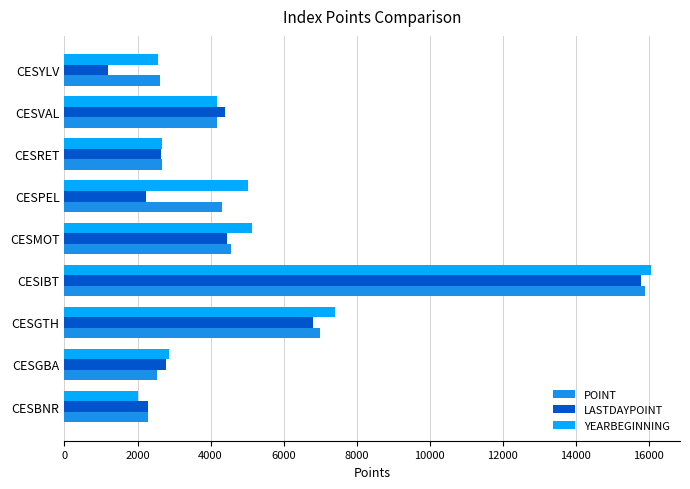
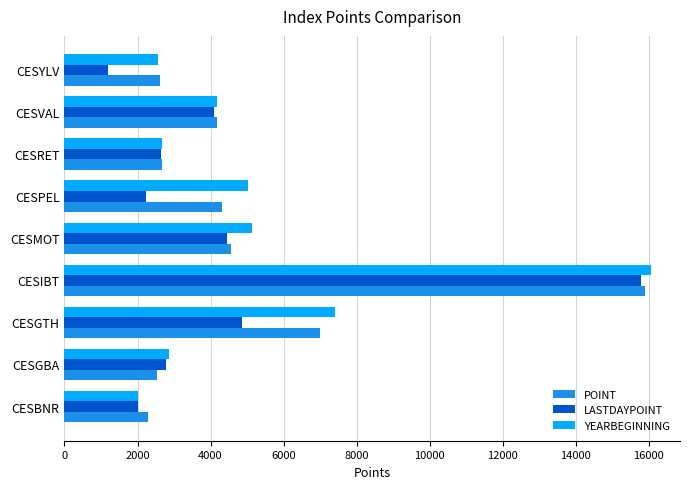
LASTDAYPOINT, CESVAL: 4400 -> 4100
LASTDAYPOINT, CESGTH: 6800 -> 4900
LASTDAYPOINT, CESBNR: 2300 -> 2000
